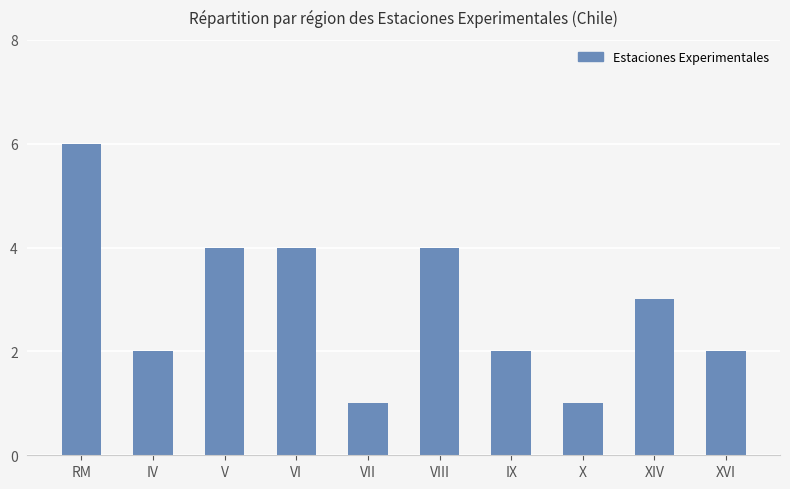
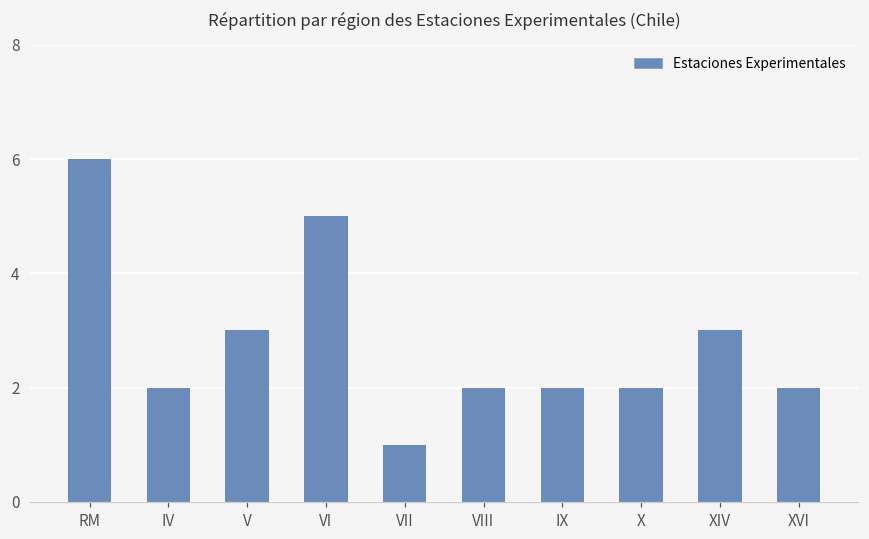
V: 4 -> 3
VI: 4 -> 5
VIII: 4 -> 2
X: 1 -> 2
